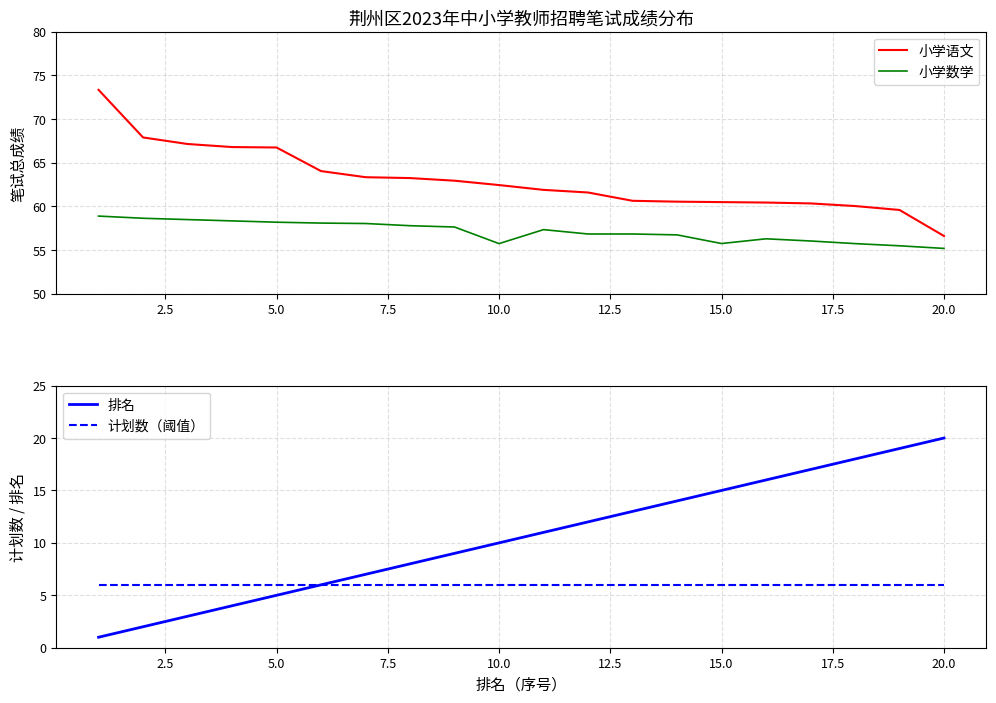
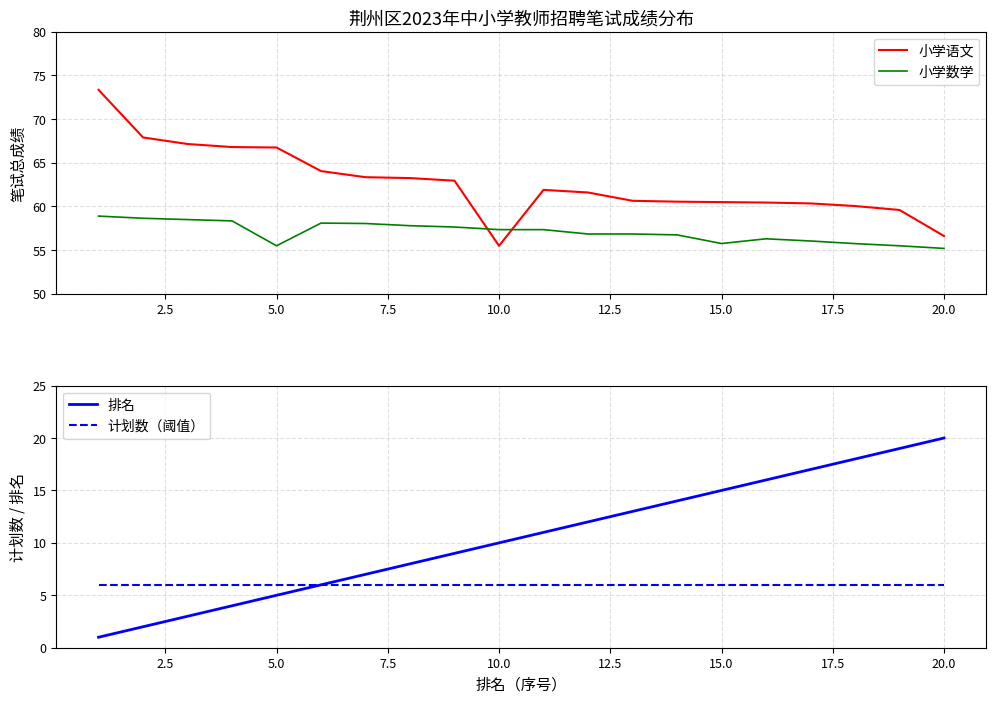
荆州区2023年中小学教师招聘笔试成绩分布, 小学数学, 5.0: 58 -> 56
荆州区2023年中小学教师招聘笔试成绩分布, 小学语文, 10.0: 62 -> 56
荆州区2023年中小学教师招聘笔试成绩分布, 小学数学, 10.0: 56 -> 57
